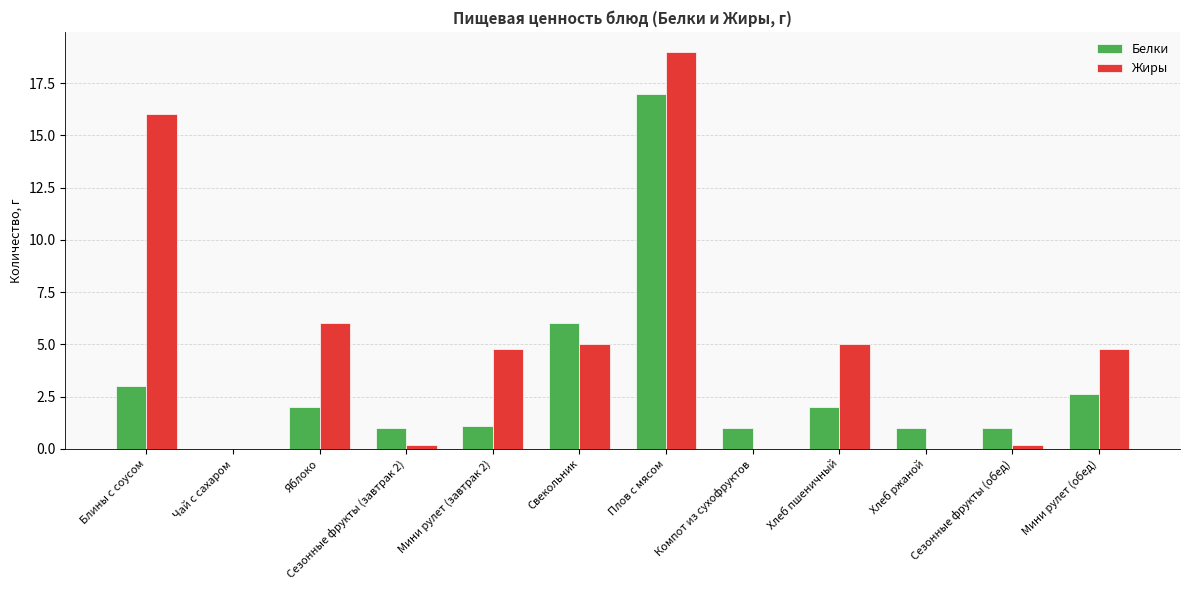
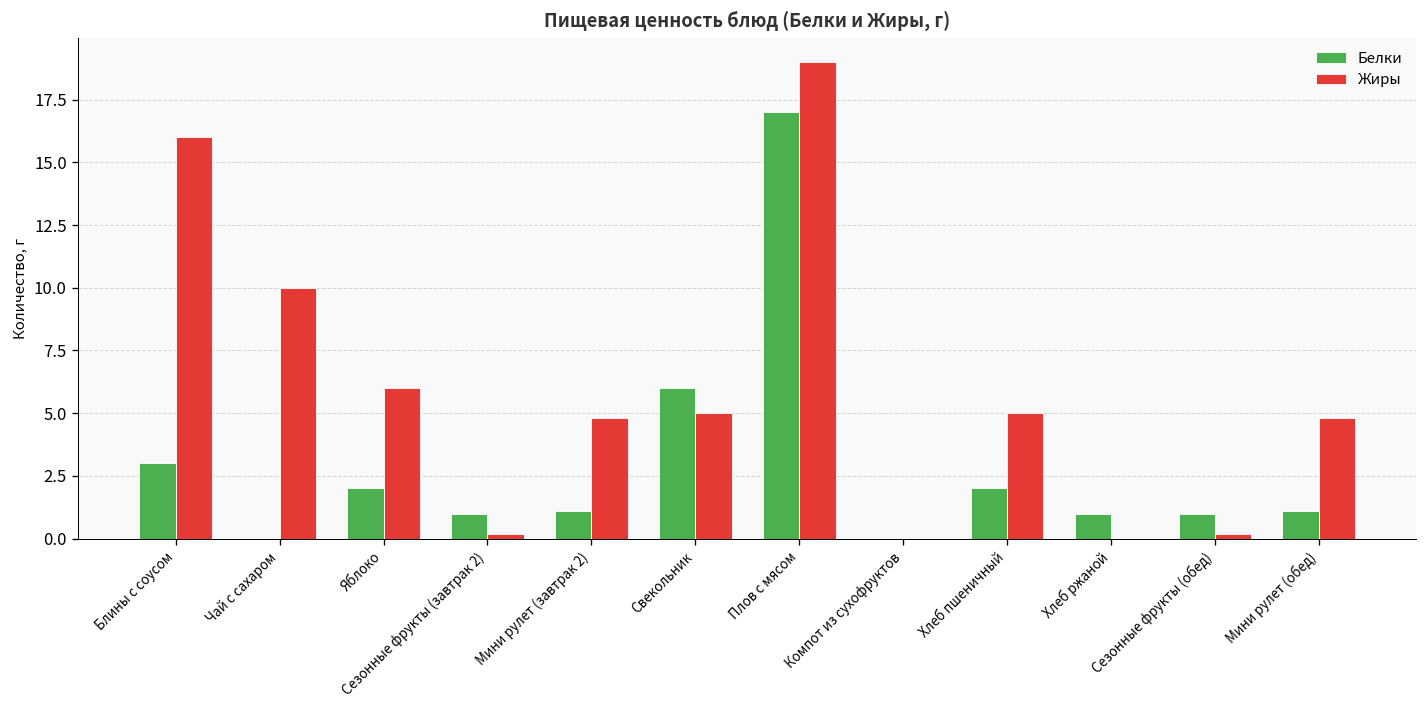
Жиры, Чай с сахаром: 0 -> 10
Белки, Компот из сухофруктов: 1 -> 0
Белки, Мини рулет (обед): 2.6 -> 1.1
